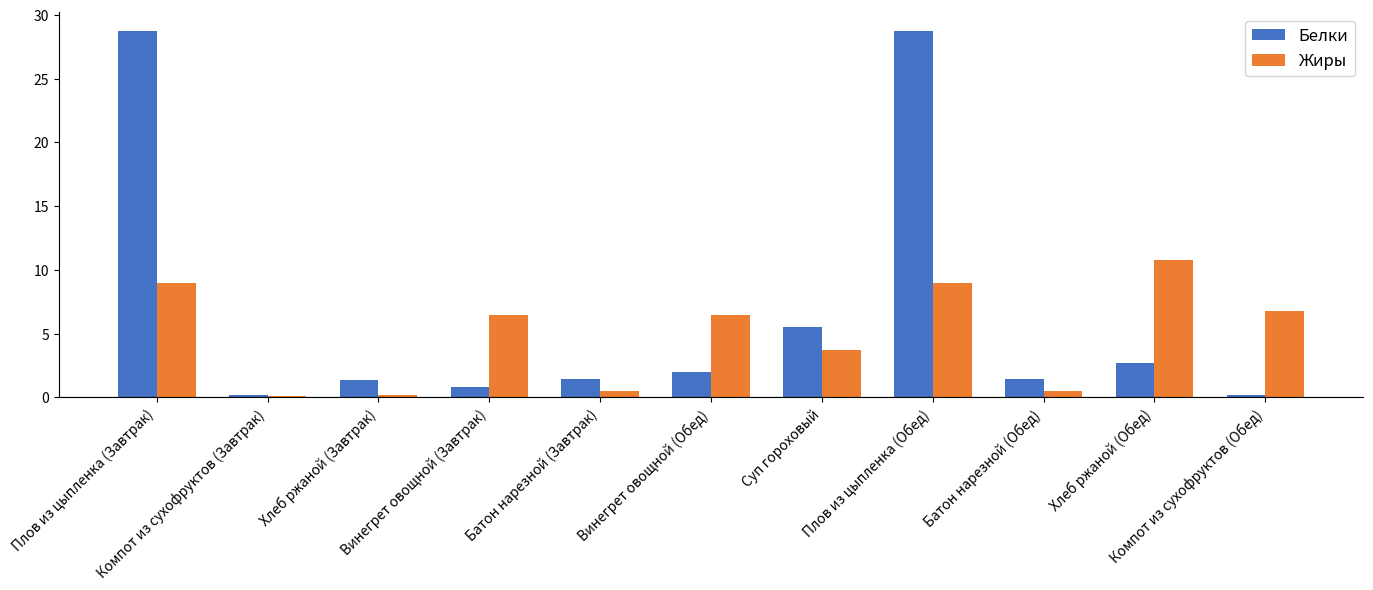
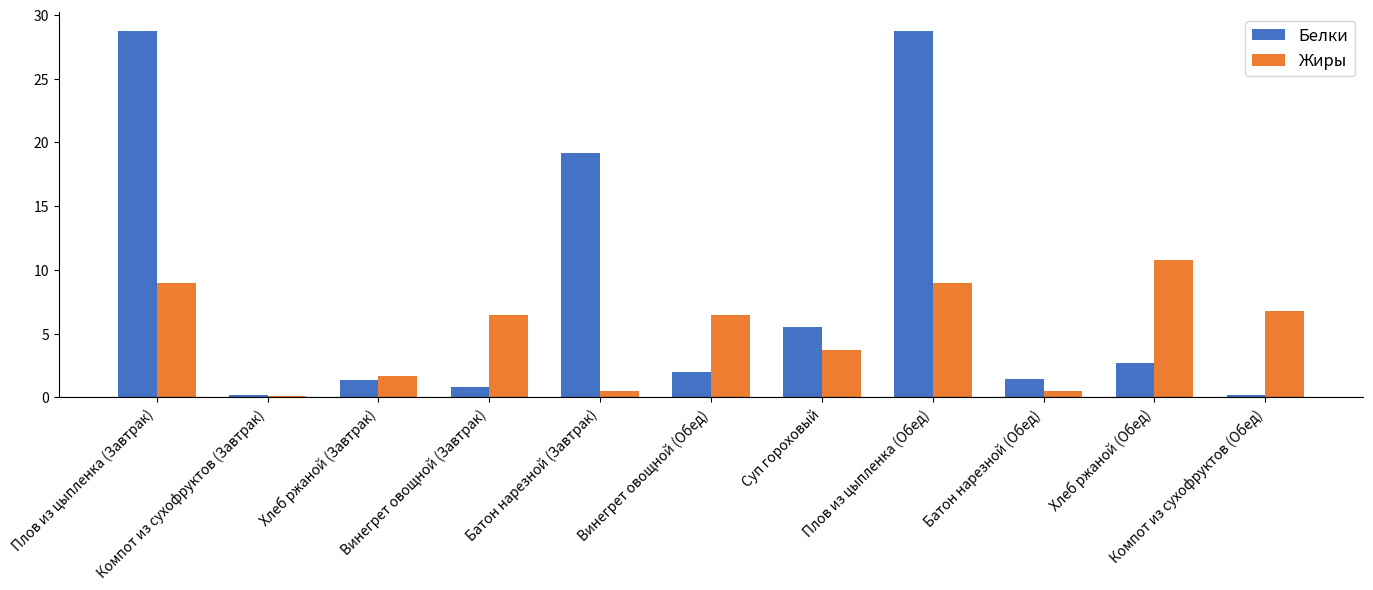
Жиры, Хлеб ржаной (Завтрак): 0.2 -> 1.7
Белки, Батон нарезной (Завтрак): 1.4 -> 19.2
